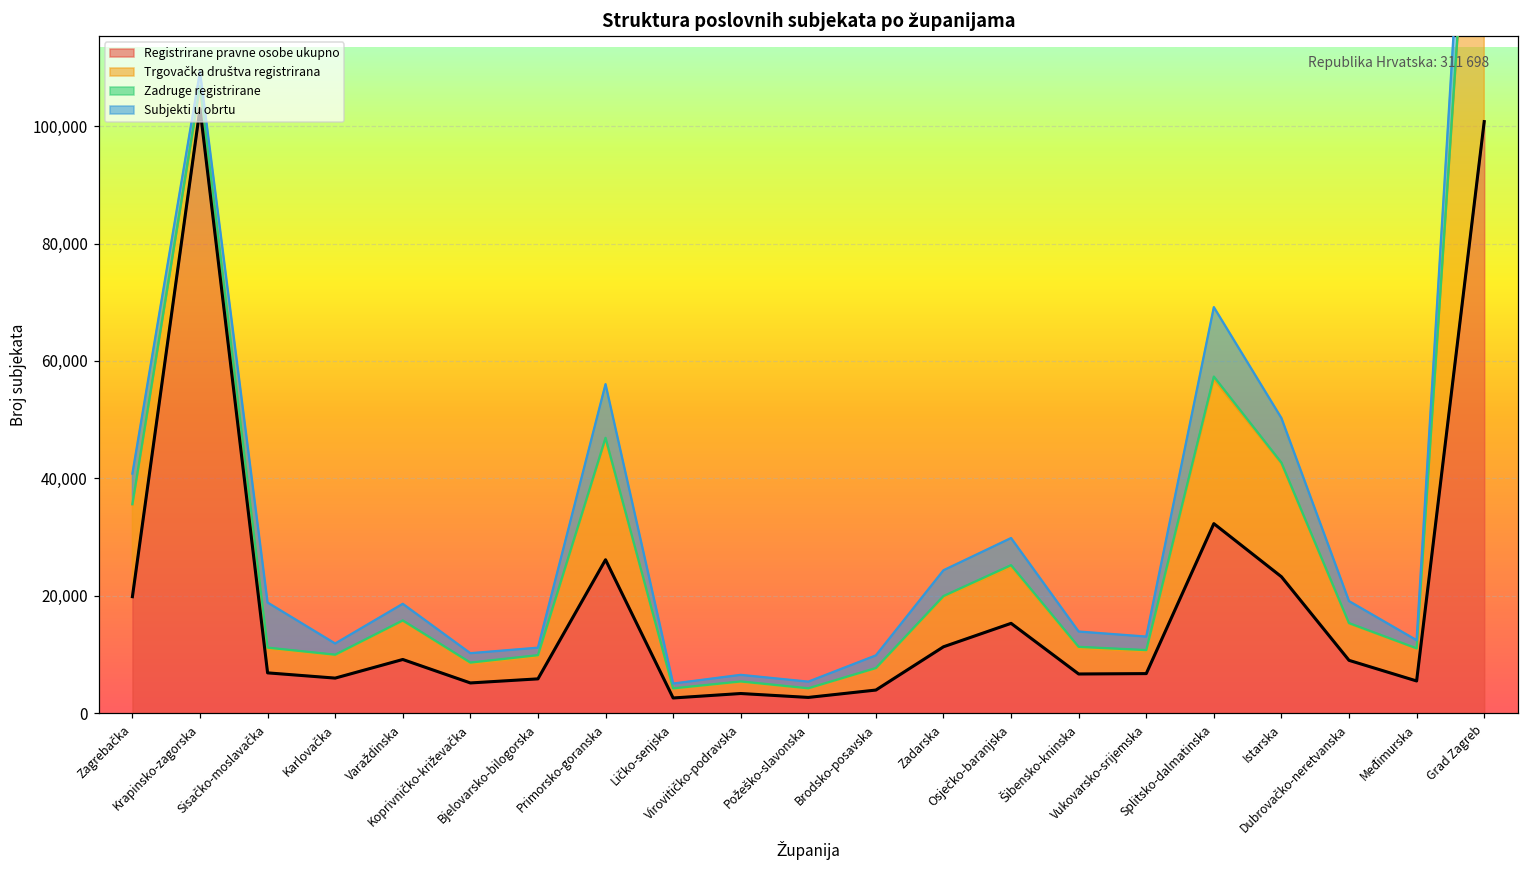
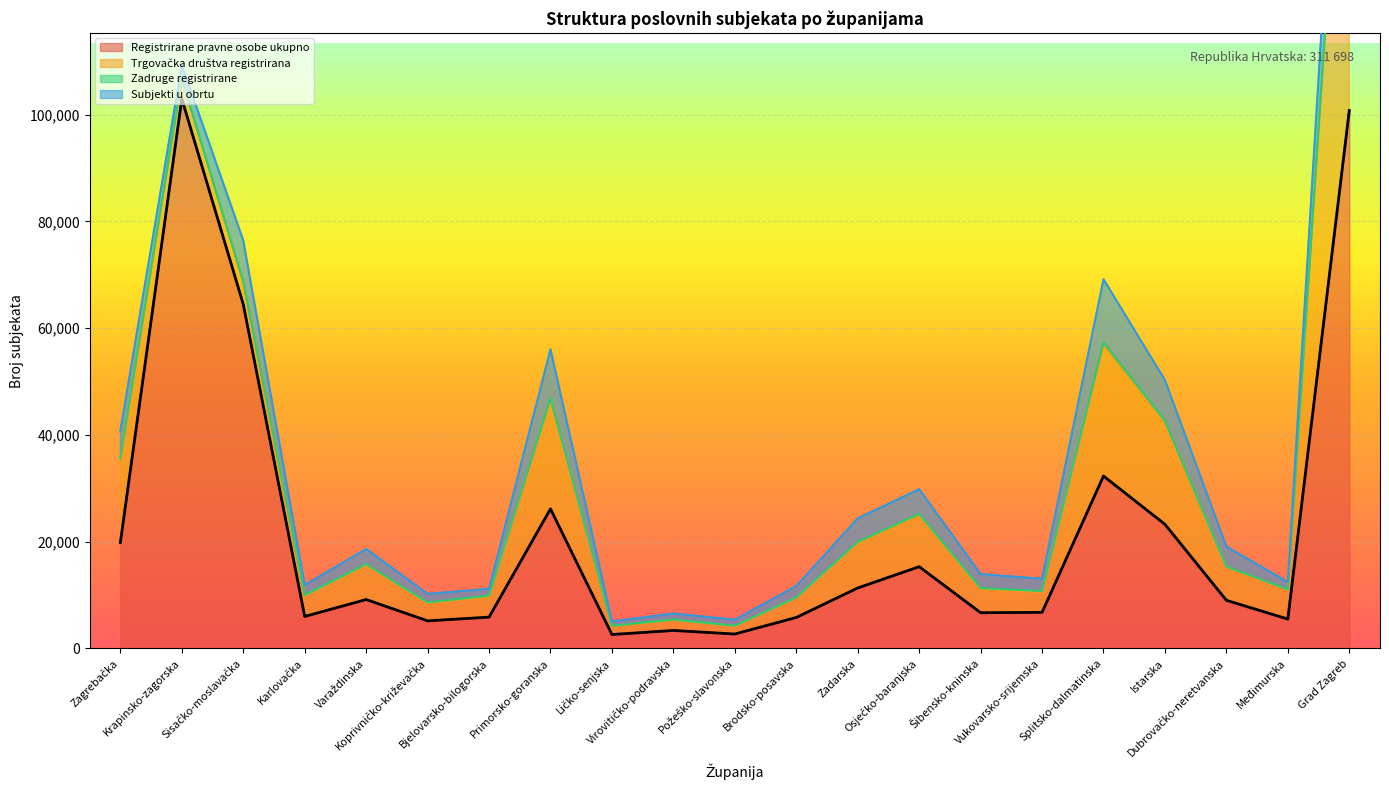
Registrirane pravne osobe ukupno, Sisačko-moslavačka: 7,000 -> 64,000
Registrirane pravne osobe ukupno, Brodsko-posavska: 4,000 -> 6,000
